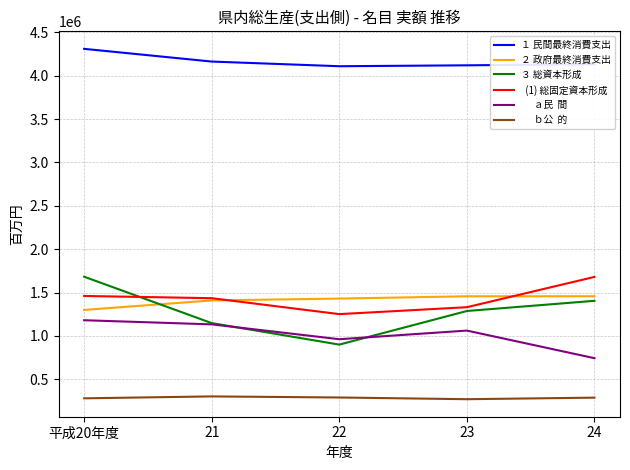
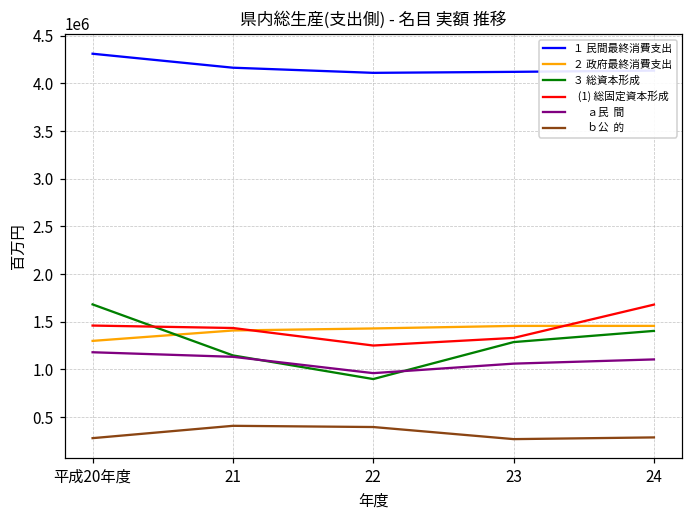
ｂ公 的, 21: 300000 -> 400000
ｂ公 的, 22: 300000 -> 400000
ａ民 間, 24: 700000 -> 1100000
